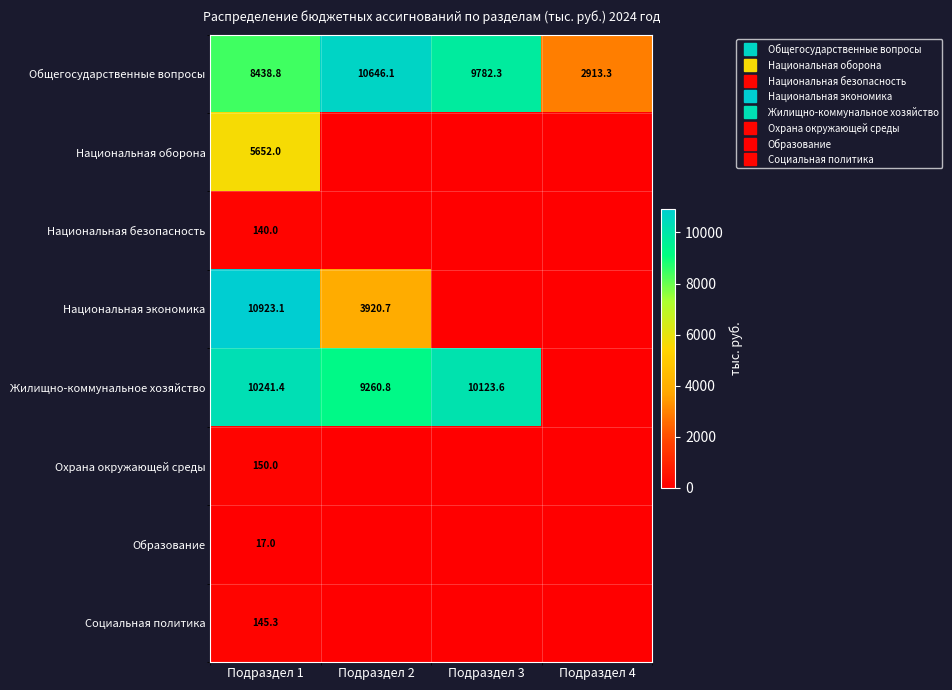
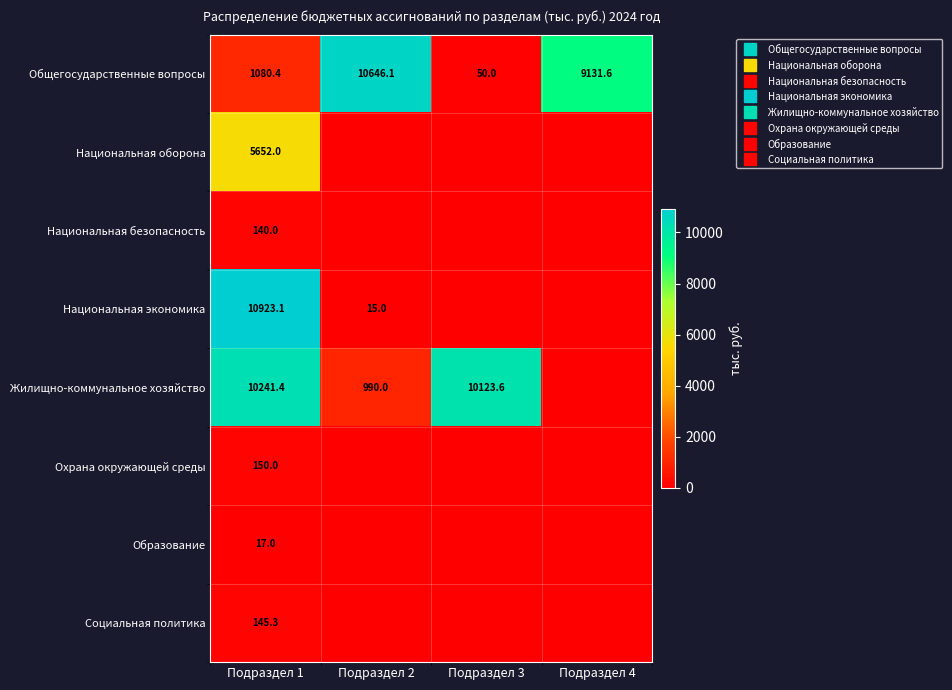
Общегосударственные вопросы, Подраздел 1: 8438.8 -> 1080.4
Общегосударственные вопросы, Подраздел 3: 9782.3 -> 50.0
Общегосударственные вопросы, Подраздел 4: 2913.3 -> 9131.6
Национальная экономика, Подраздел 2: 3920.7 -> 15.0
Жилищно-коммунальное хозяйство, Подраздел 2: 9260.8 -> 990.0
